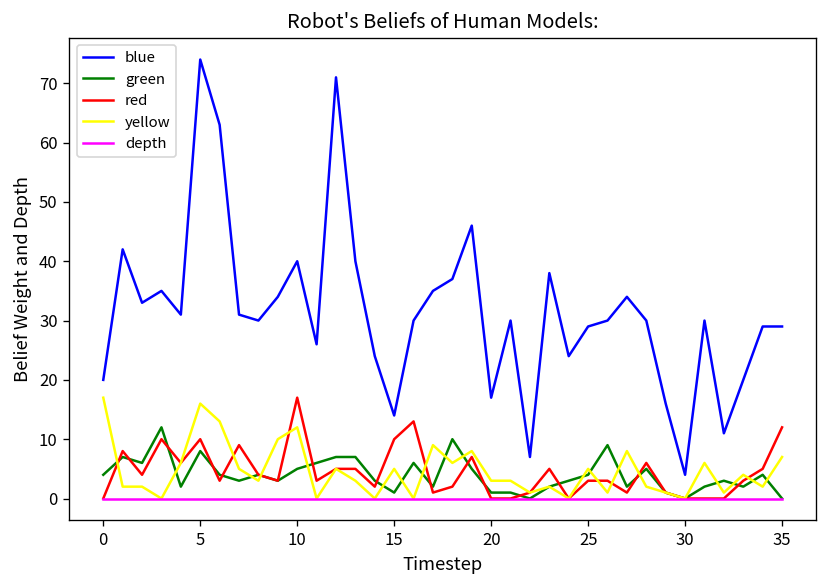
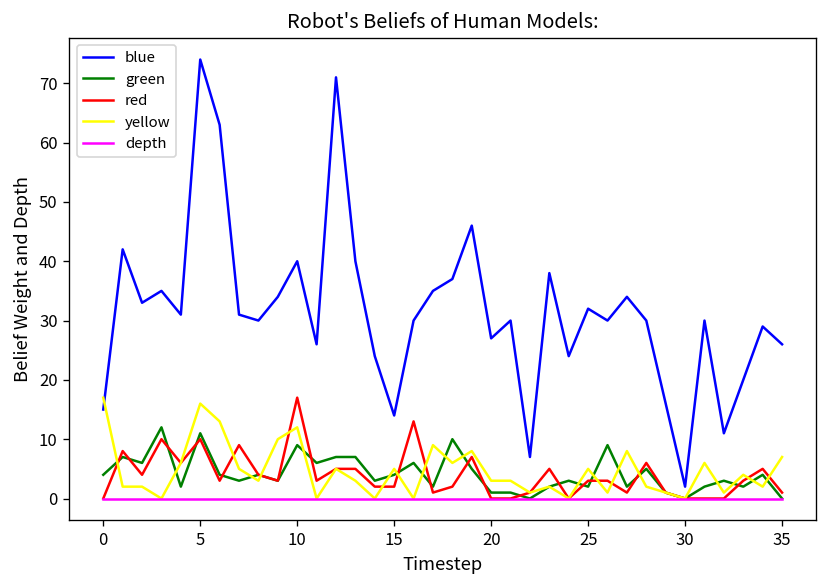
blue, 0: 20 -> 15
green, 5: 8 -> 11
green, 10: 5 -> 9
green, 15: 1 -> 4
red, 15: 10 -> 2
blue, 20: 17 -> 27
blue, 25: 29 -> 32
green, 25: 4 -> 2
blue, 30: 4 -> 2
blue, 35: 29 -> 26
red, 35: 12 -> 1
